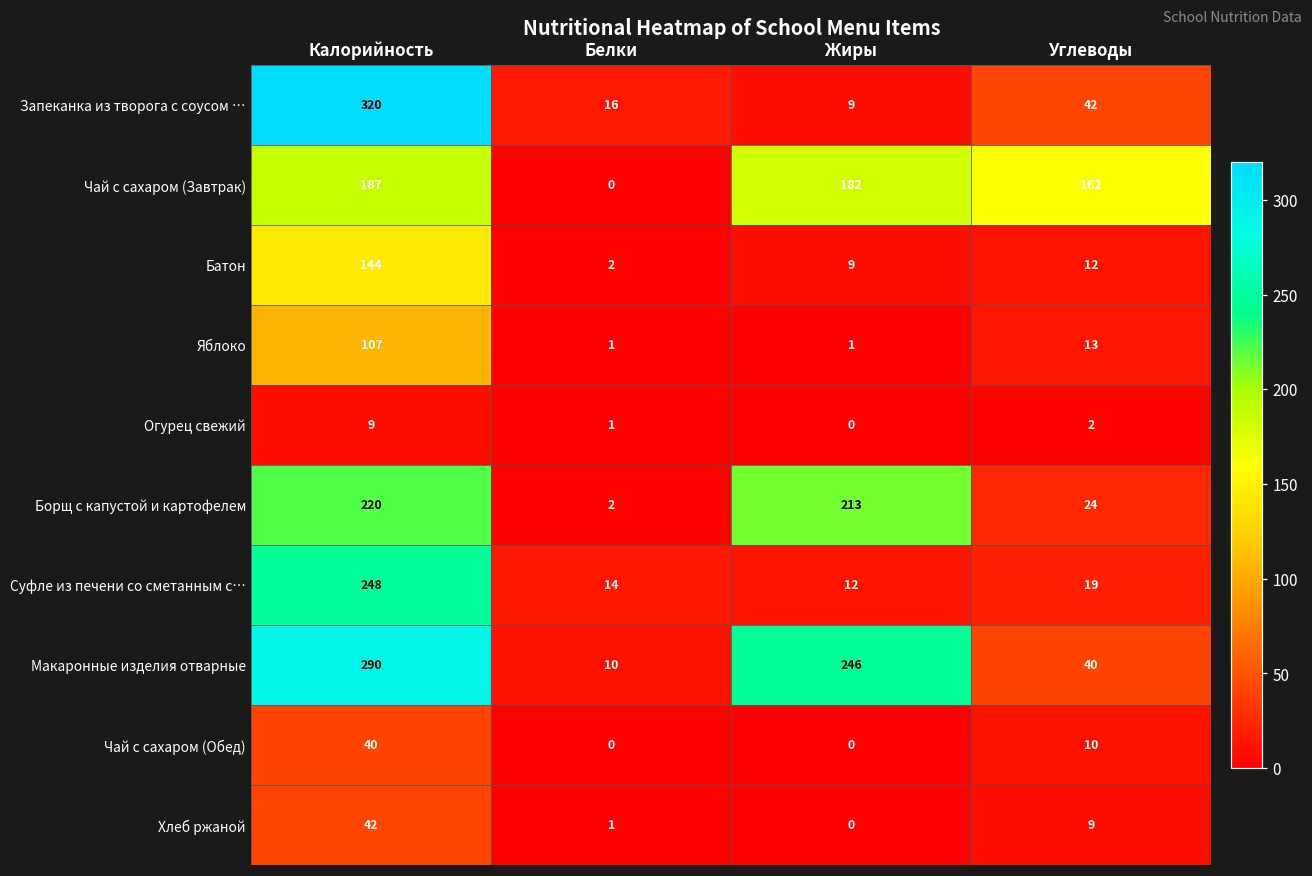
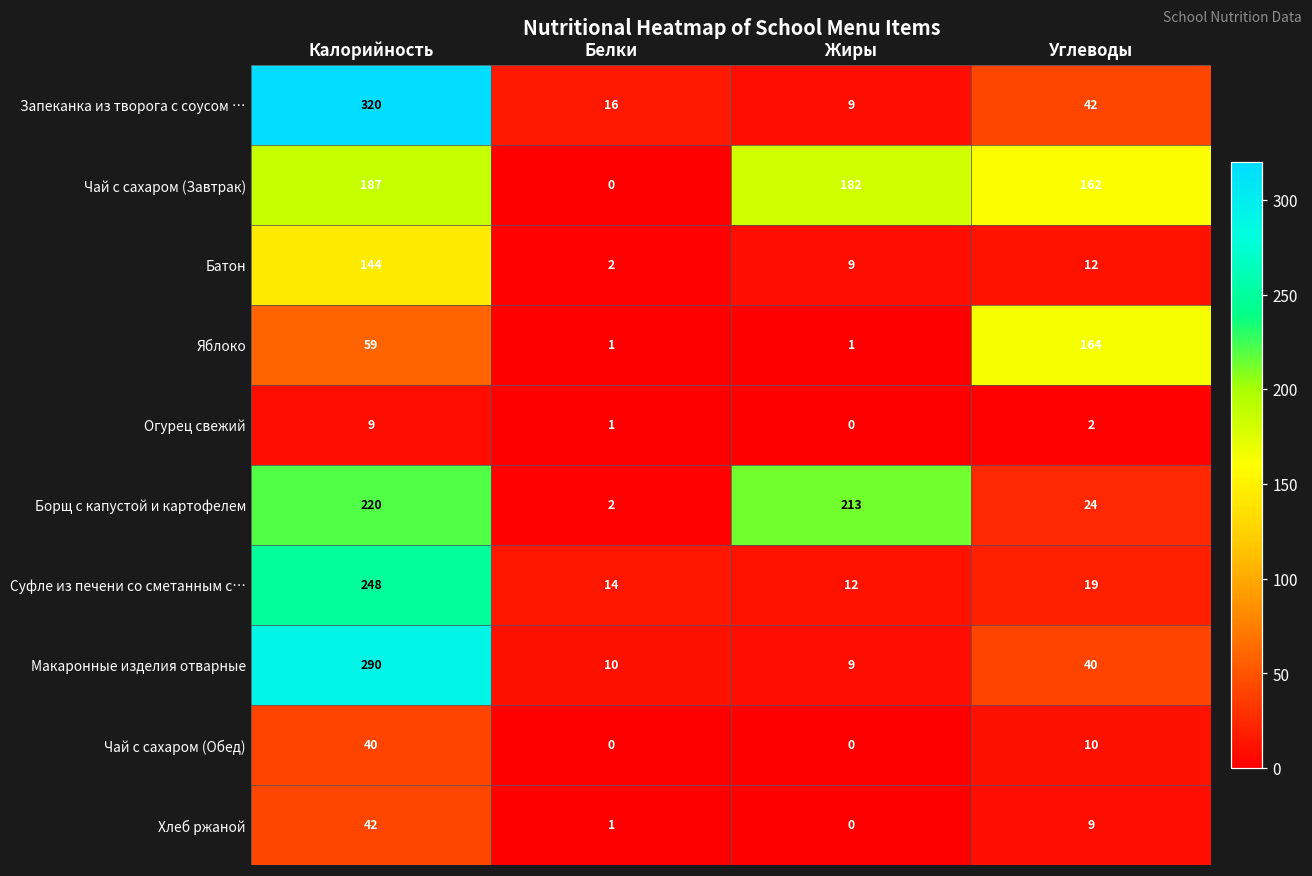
Яблоко, Калорийность: 107 -> 59
Яблоко, Углеводы: 13 -> 164
Макаронные изделия отварные, Жиры: 246 -> 9
